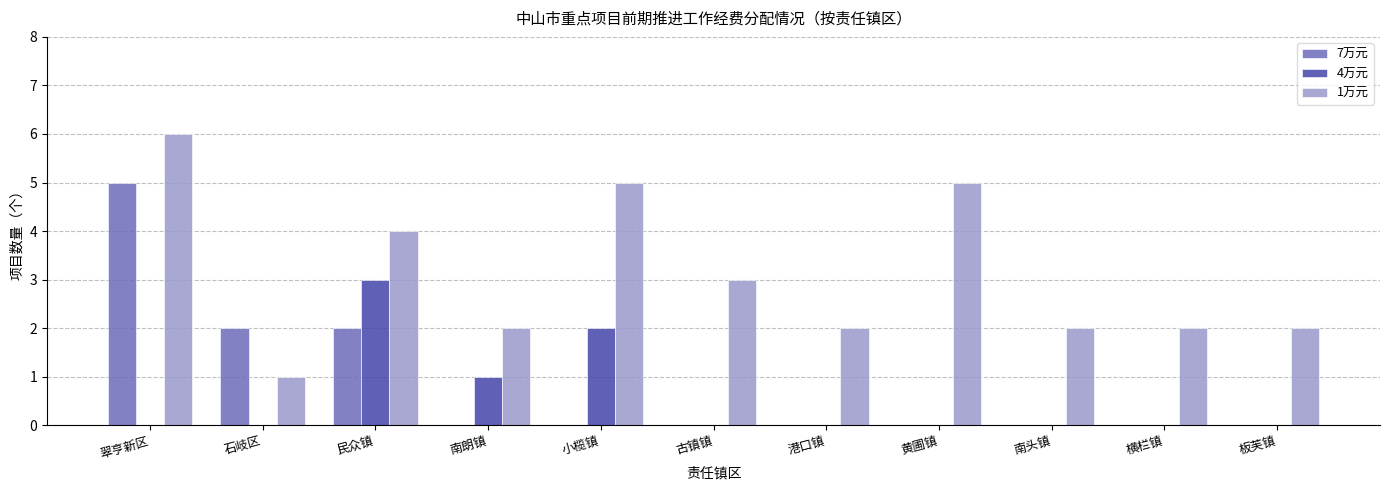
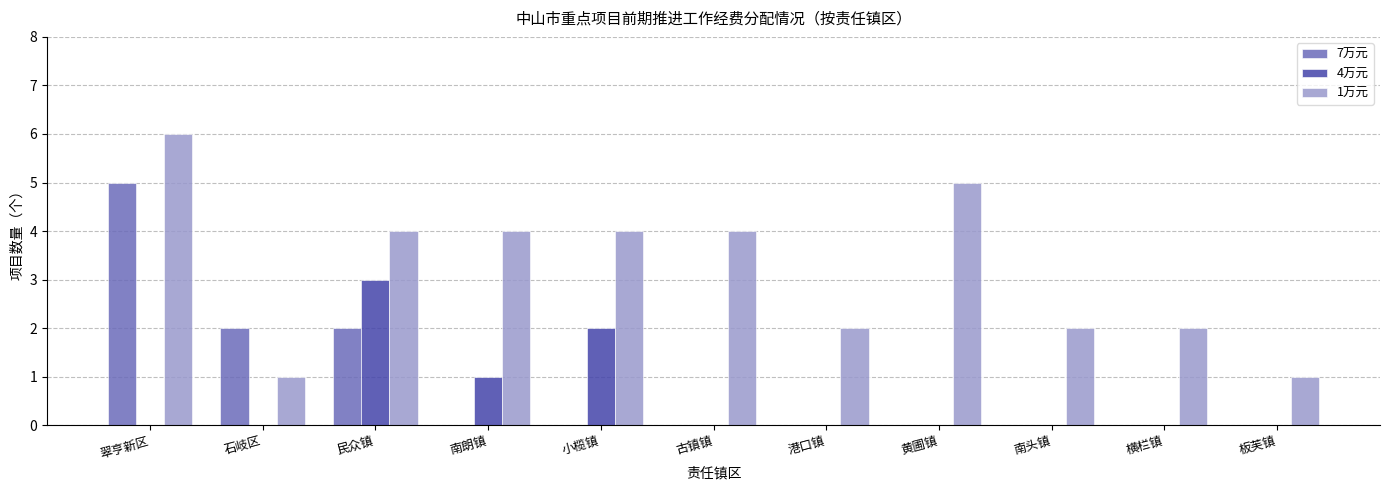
1万元, 南朗镇: 2 -> 4
1万元, 小榄镇: 5 -> 4
1万元, 古镇镇: 3 -> 4
1万元, 板芙镇: 2 -> 1
